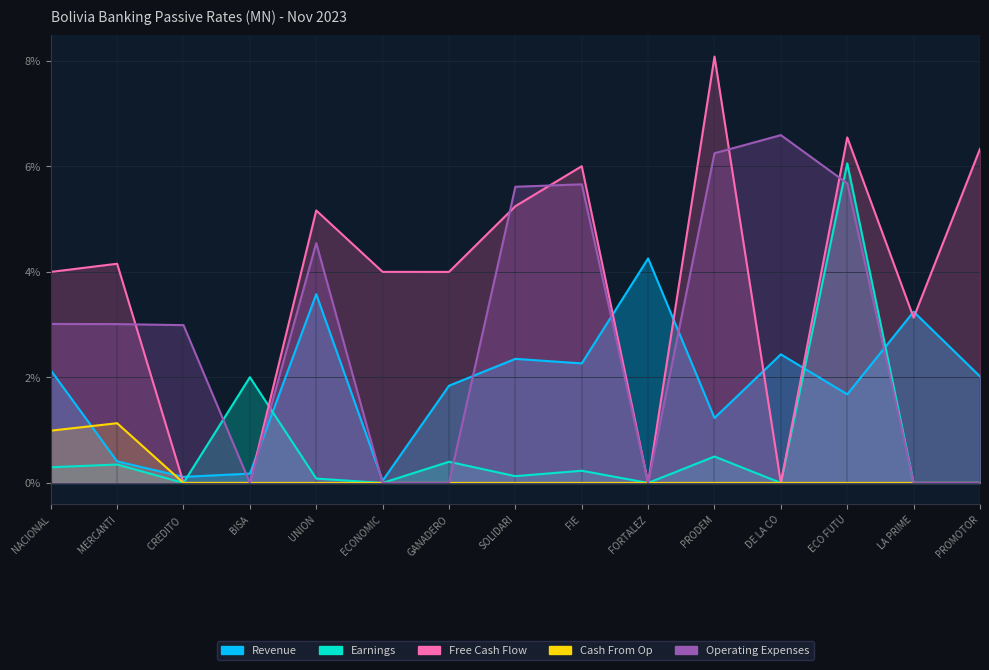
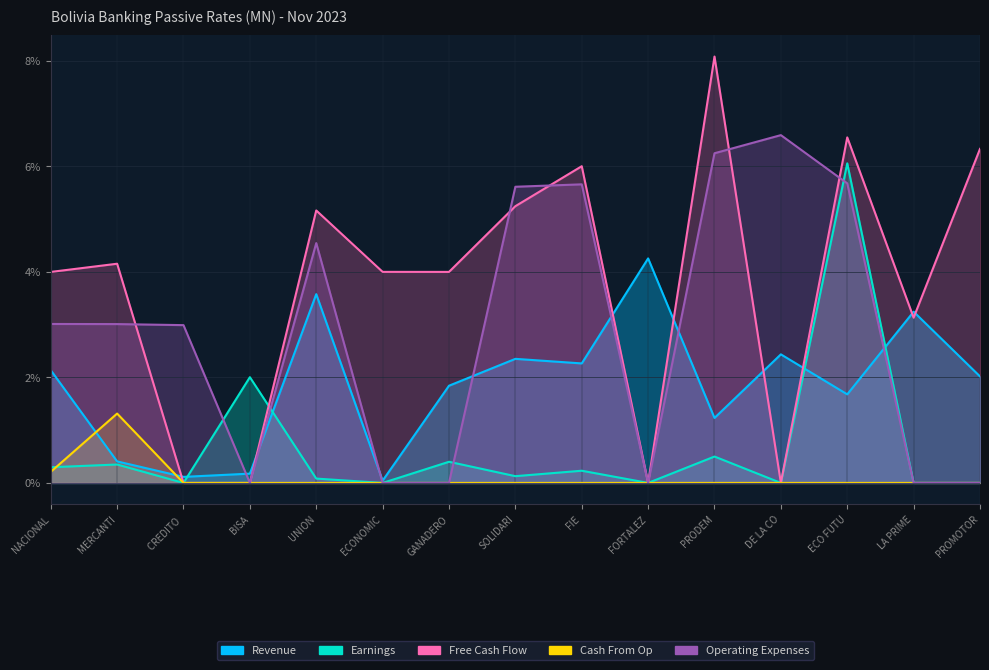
Cash From Op, NACIONAL: 1.0% -> 0.2%
Cash From Op, MERCANTI: 1.1% -> 1.3%
